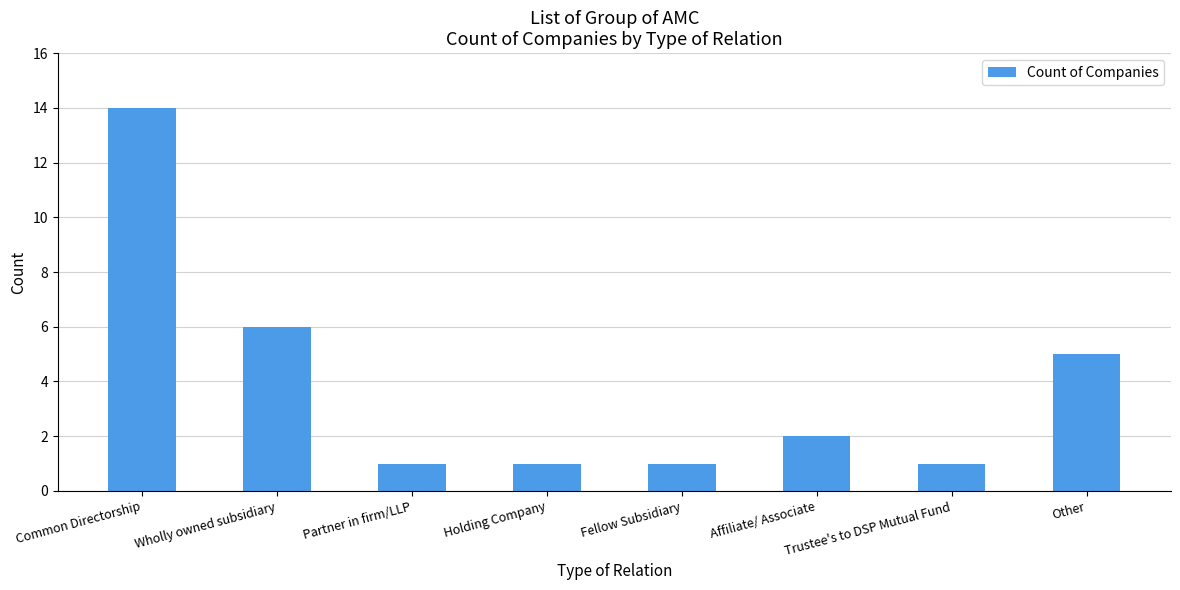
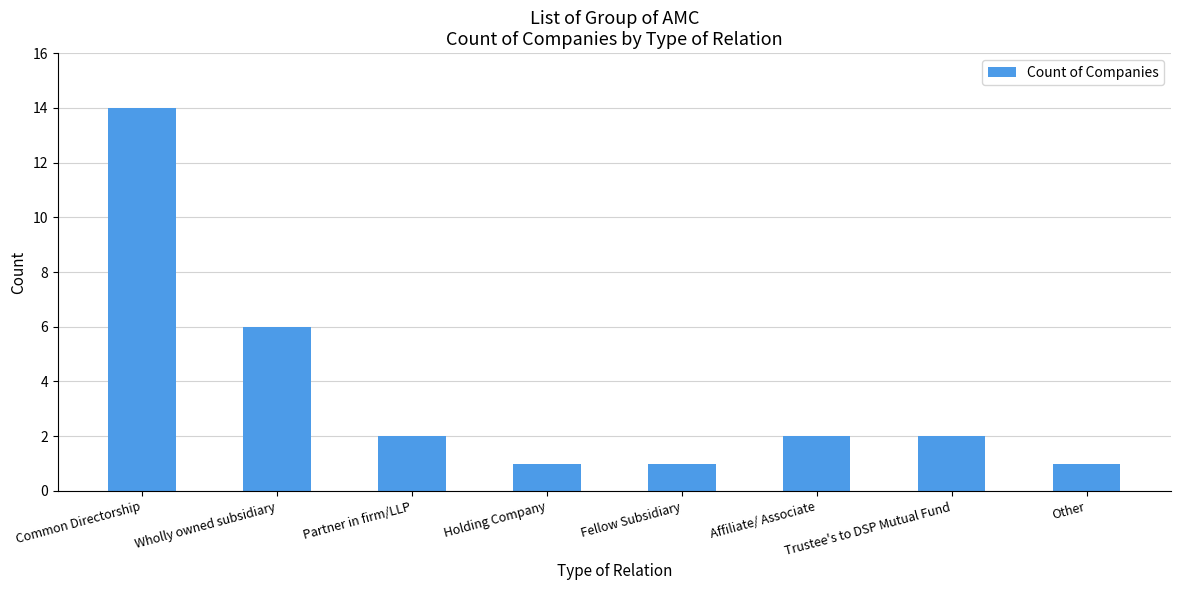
Partner in firm/LLP: 1 -> 2
Trustee's to DSP Mutual Fund: 1 -> 2
Other: 5 -> 1
